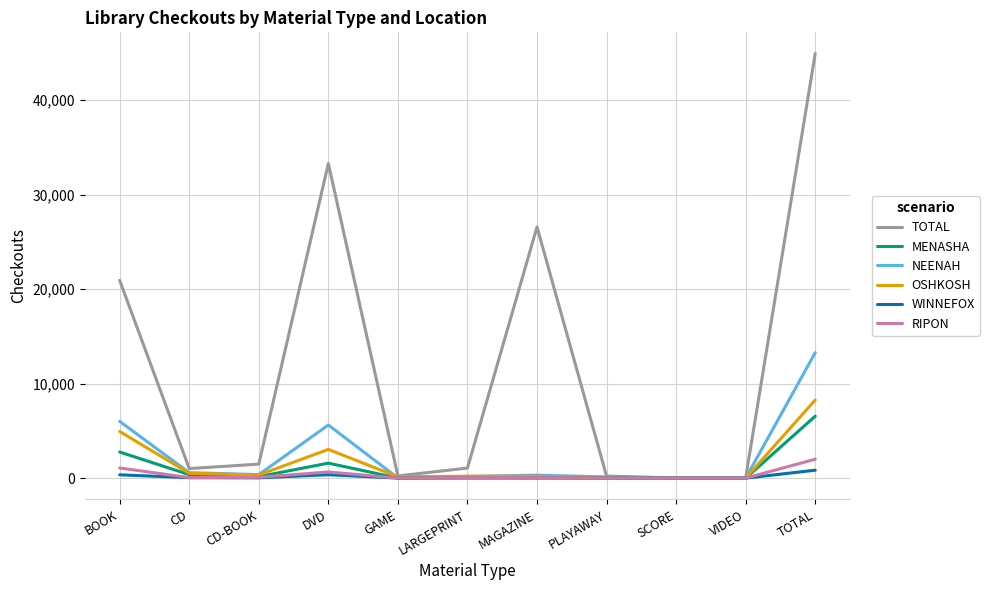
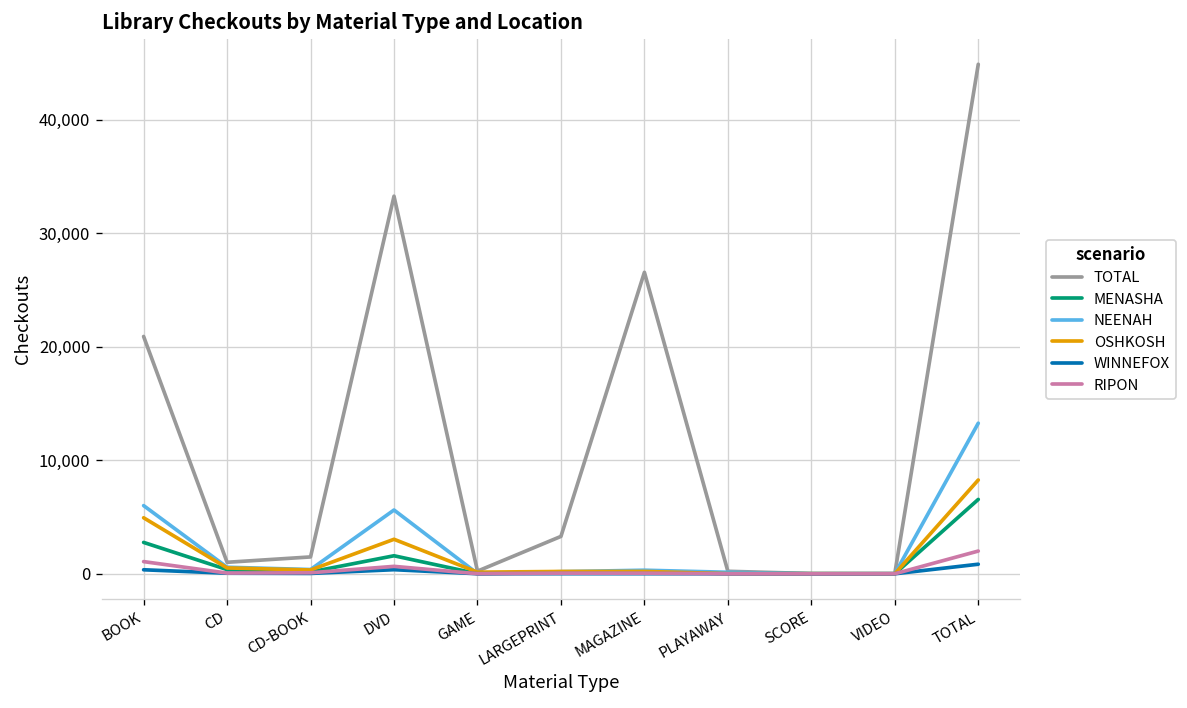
TOTAL, LARGEPRINT: 1,000 -> 3,000
